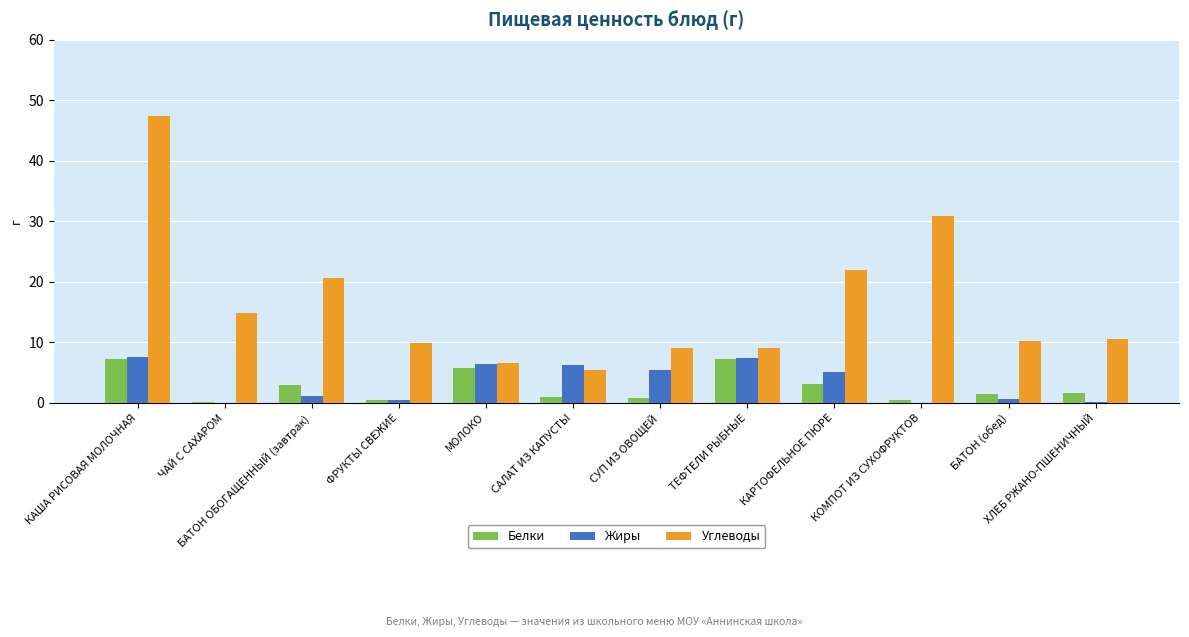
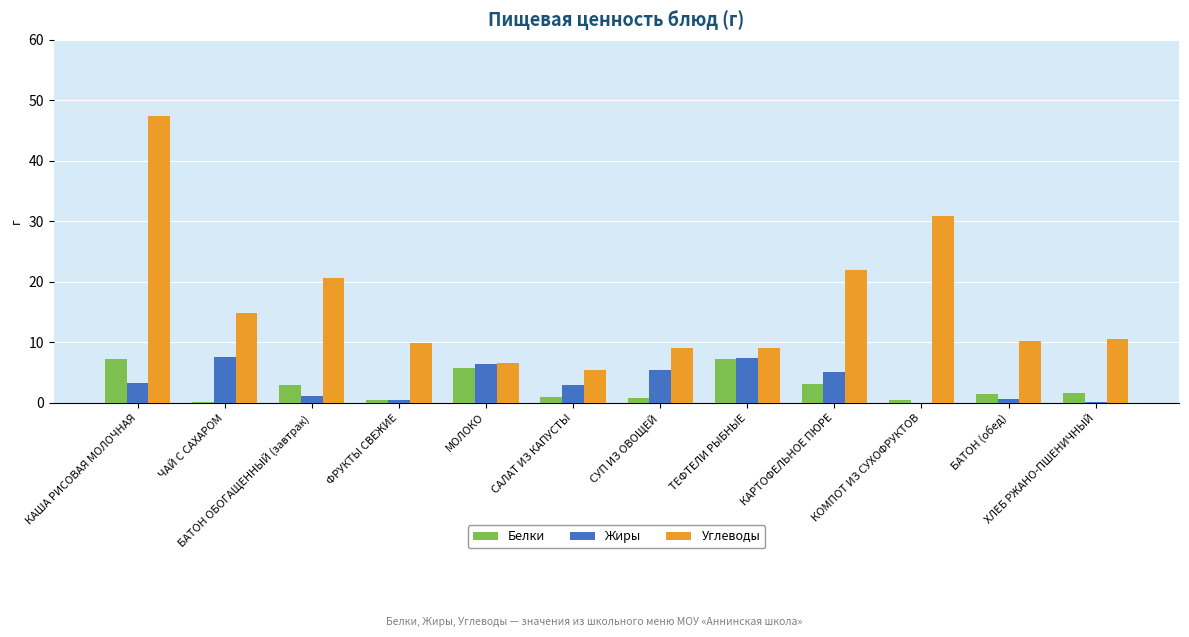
Жиры, КАША РИСОВАЯ МОЛОЧНАЯ: 8 -> 3
Жиры, ЧАЙ С САХАРОМ: 0 -> 8
Жиры, САЛАТ ИЗ КАПУСТЫ: 6 -> 3
